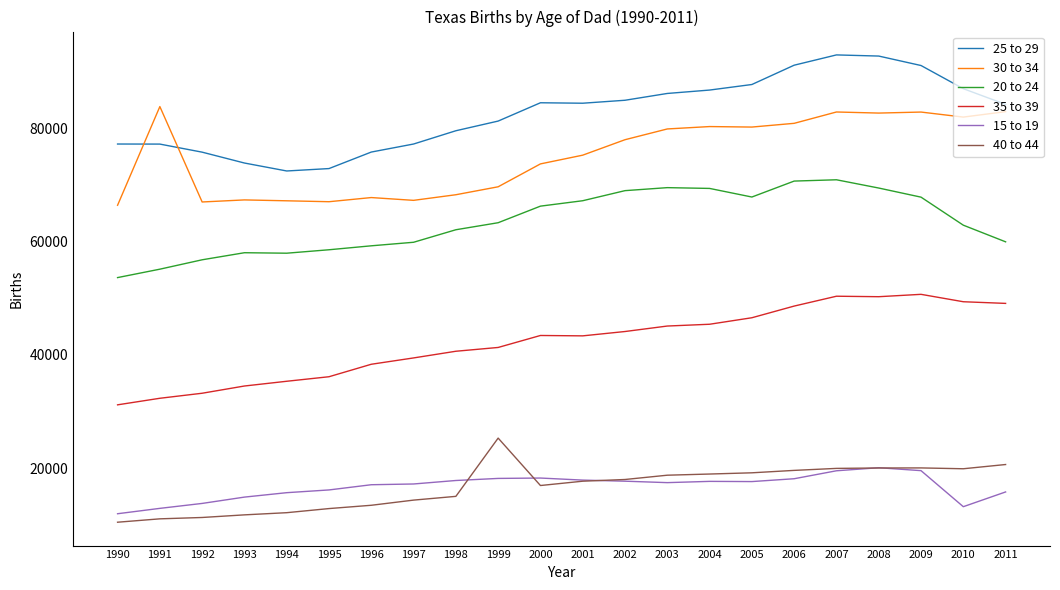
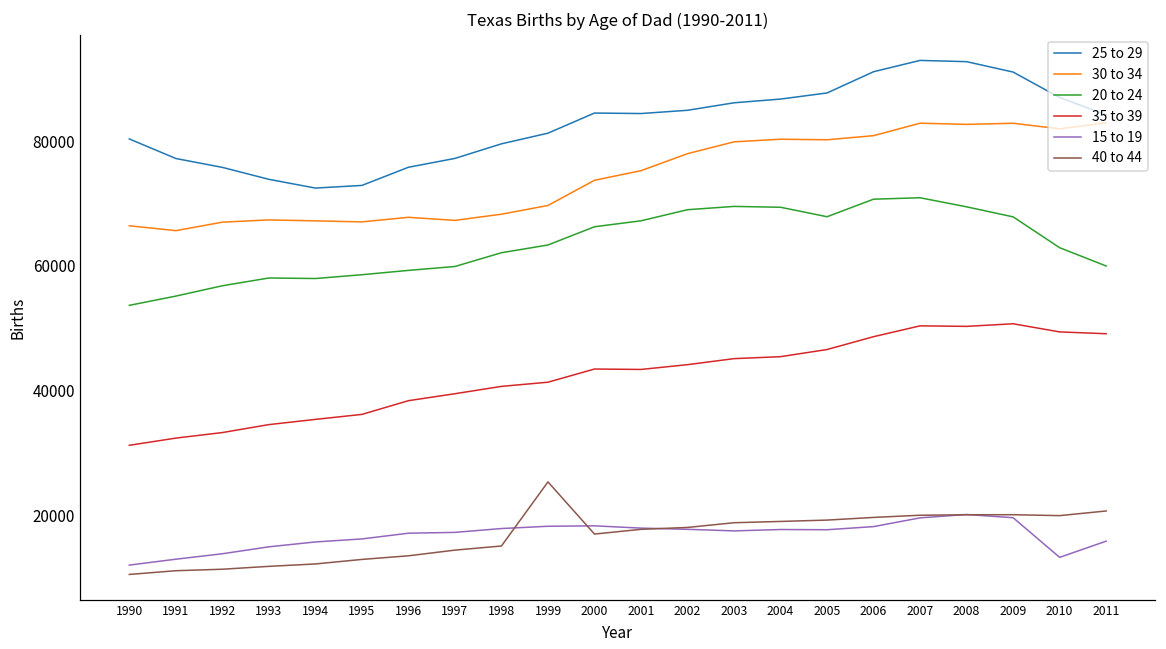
25 to 29, 1990: 77000 -> 80000
30 to 34, 1991: 84000 -> 66000
